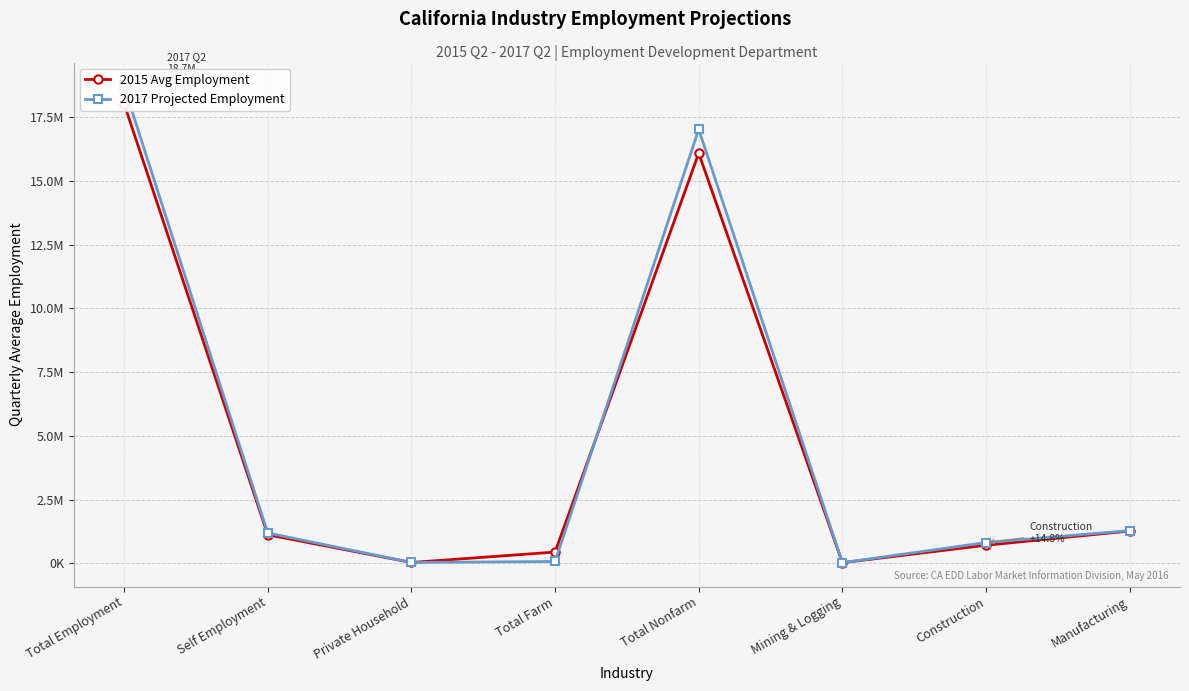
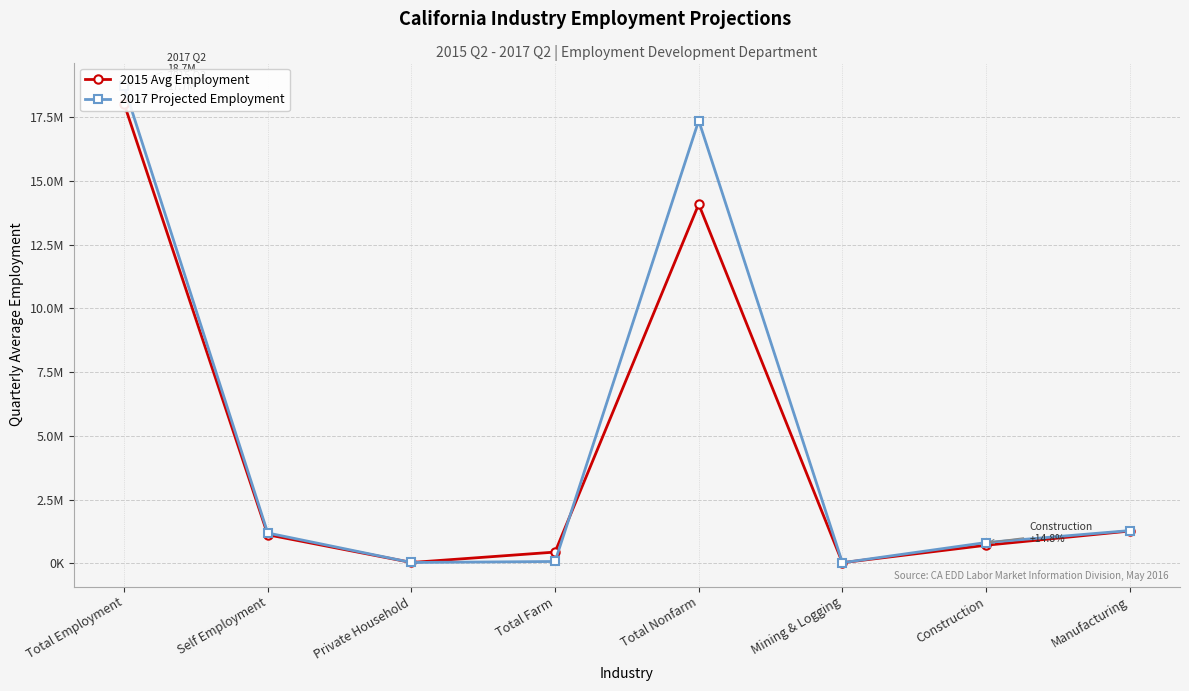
2015 Avg Employment, Total Nonfarm: 16100000 -> 14100000
2017 Projected Employment, Total Nonfarm: 17000000 -> 17400000
